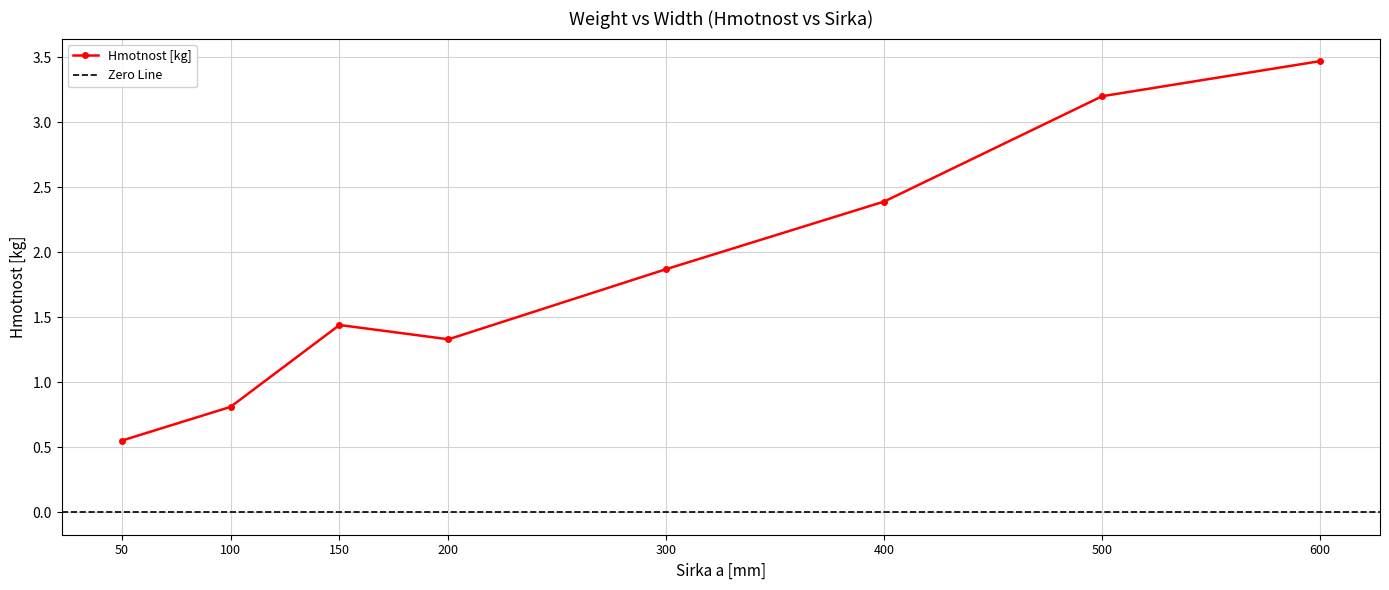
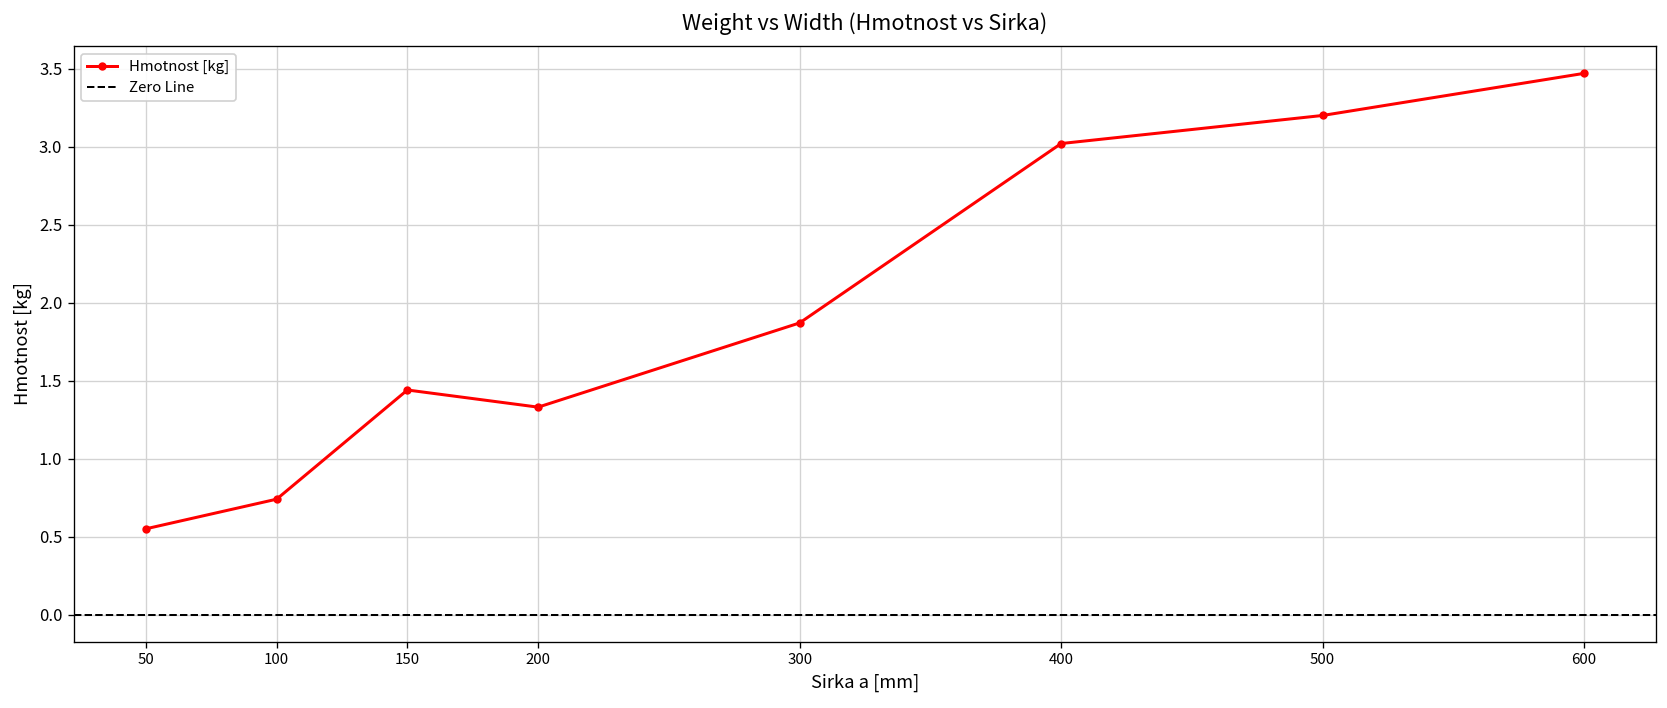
100: 0.81 -> 0.74
400: 2.39 -> 3.02
